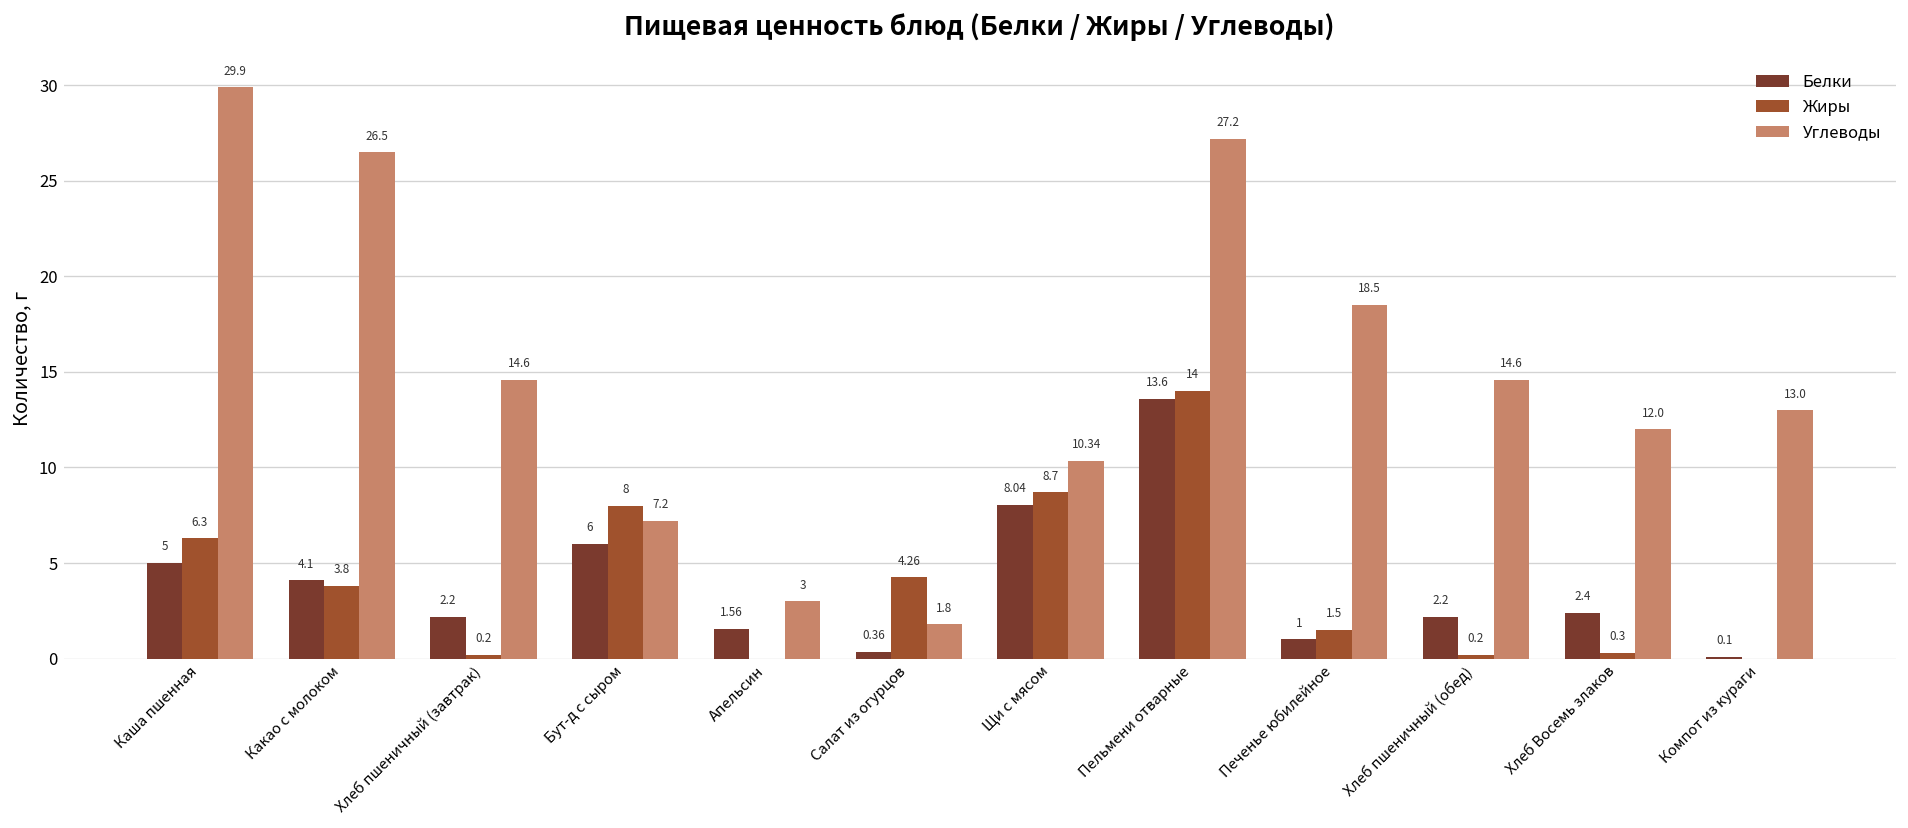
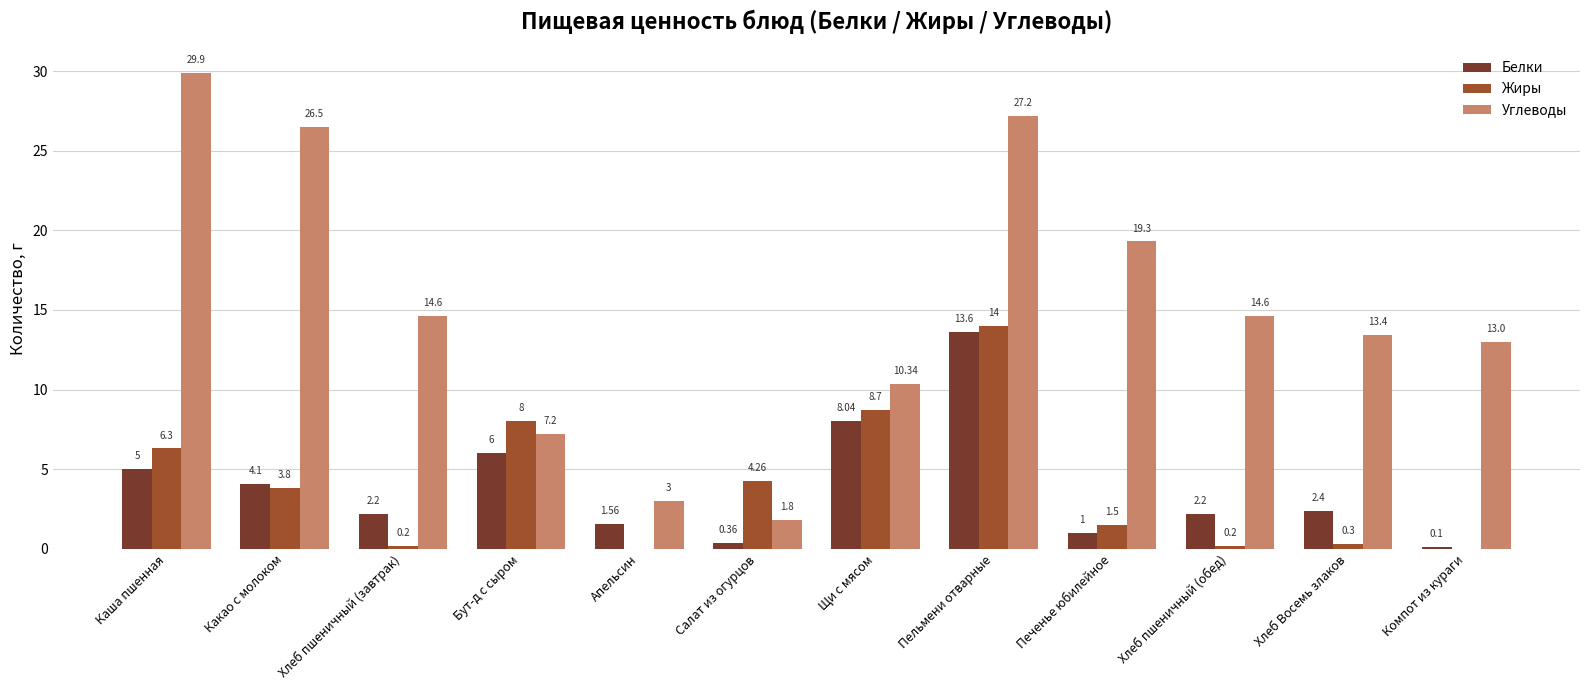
Углеводы, Печенье юбилейное: 18.5 -> 19.3
Углеводы, Хлеб Восемь злаков: 12.0 -> 13.4
